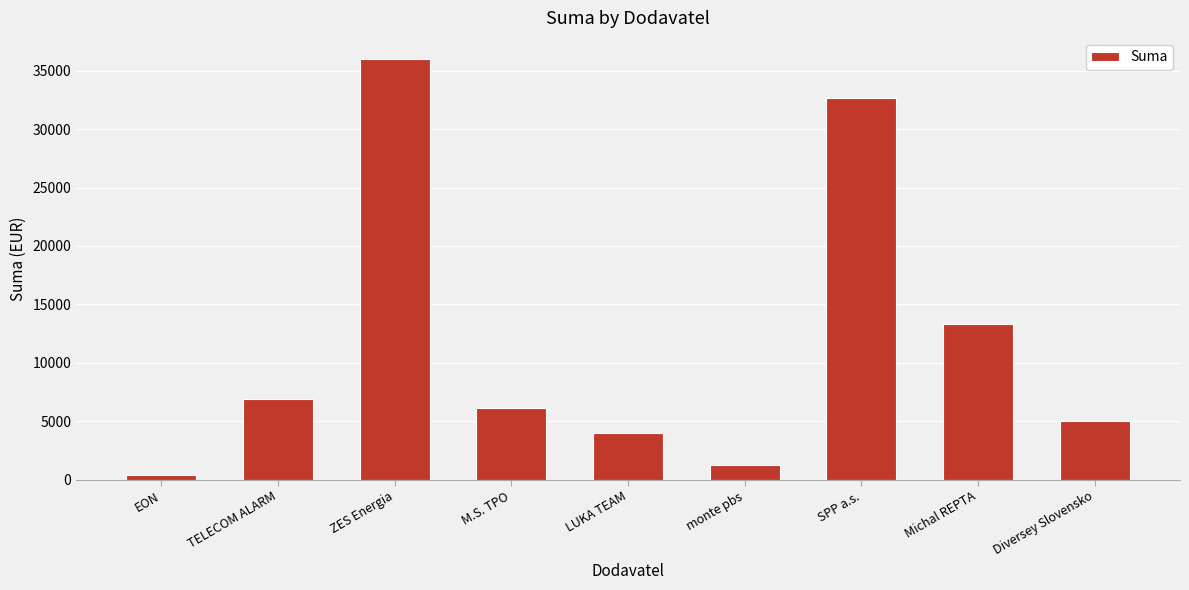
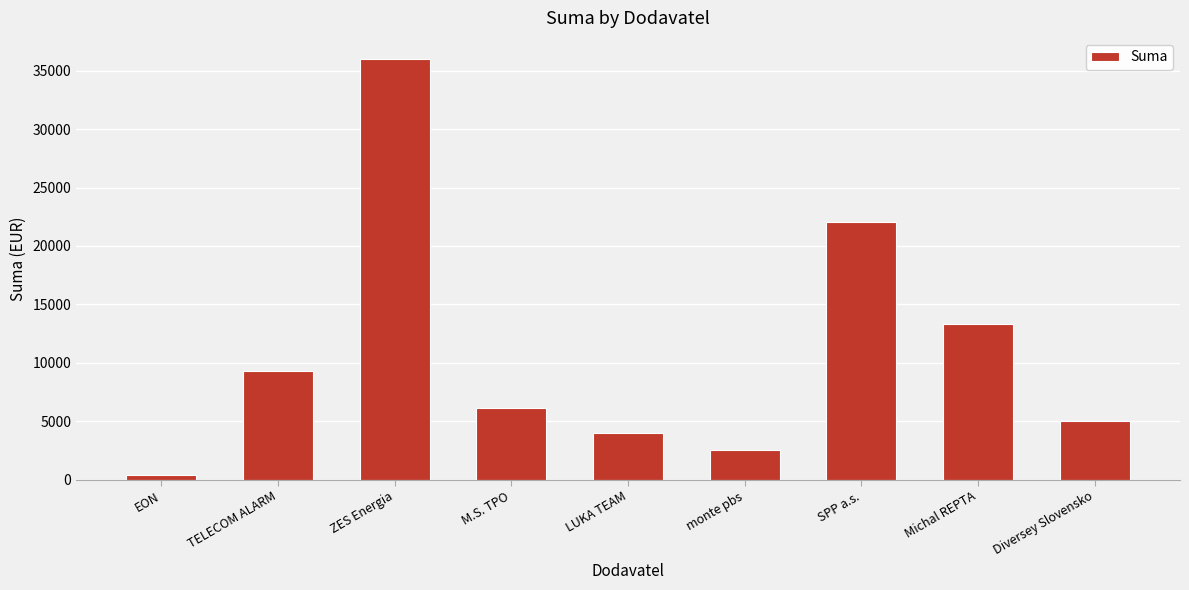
TELECOM ALARM: 6900 -> 9300
monte pbs: 1200 -> 2500
SPP a.s.: 32700 -> 22100
